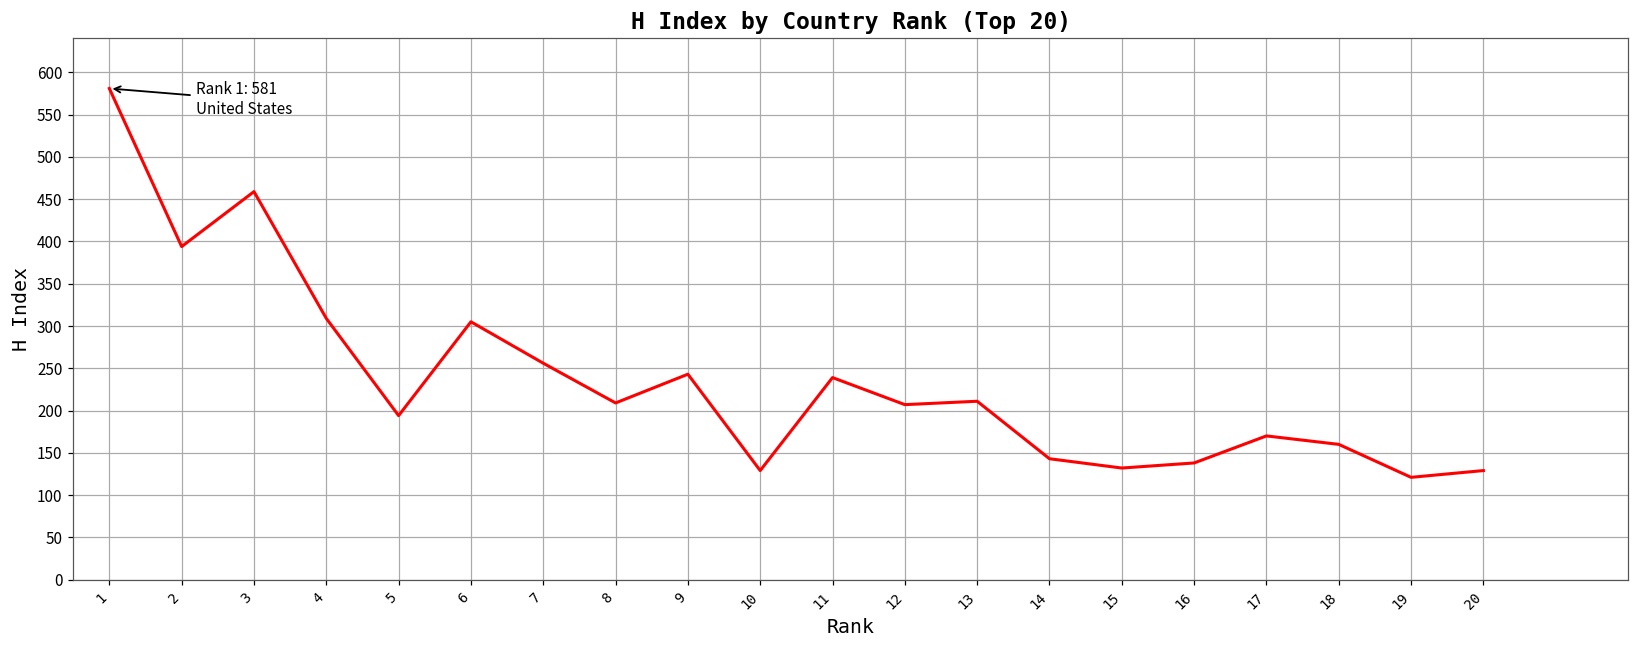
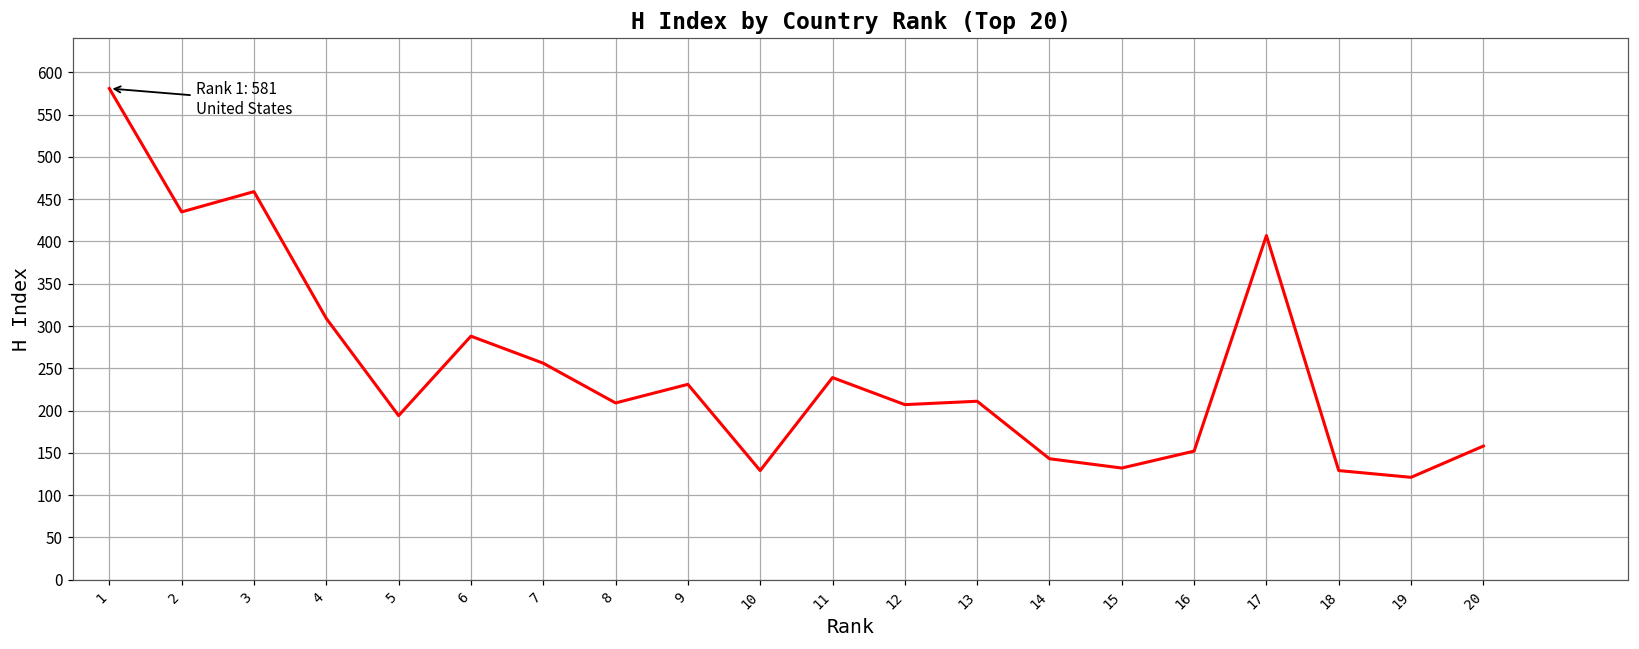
2: 390 -> 440
6: 310 -> 290
9: 240 -> 230
16: 140 -> 150
17: 170 -> 410
18: 160 -> 130
20: 130 -> 160
